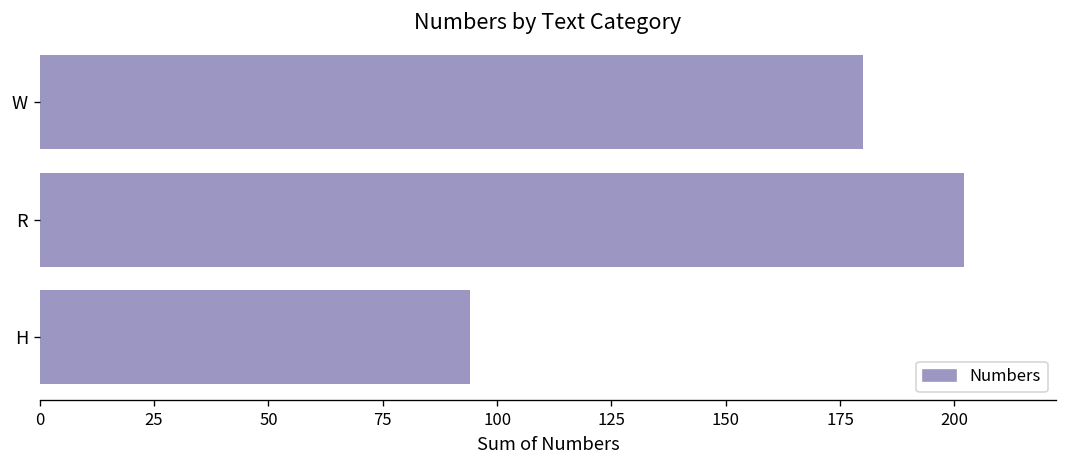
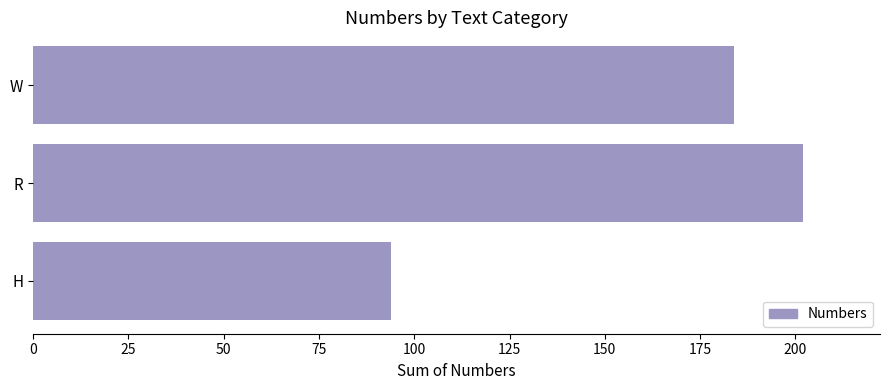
W: 180 -> 184
